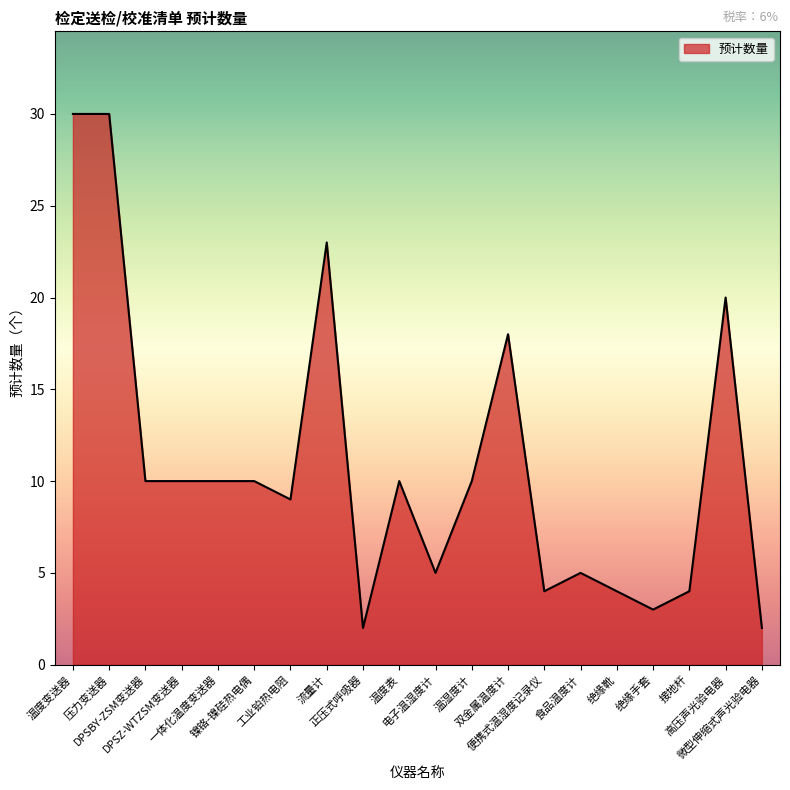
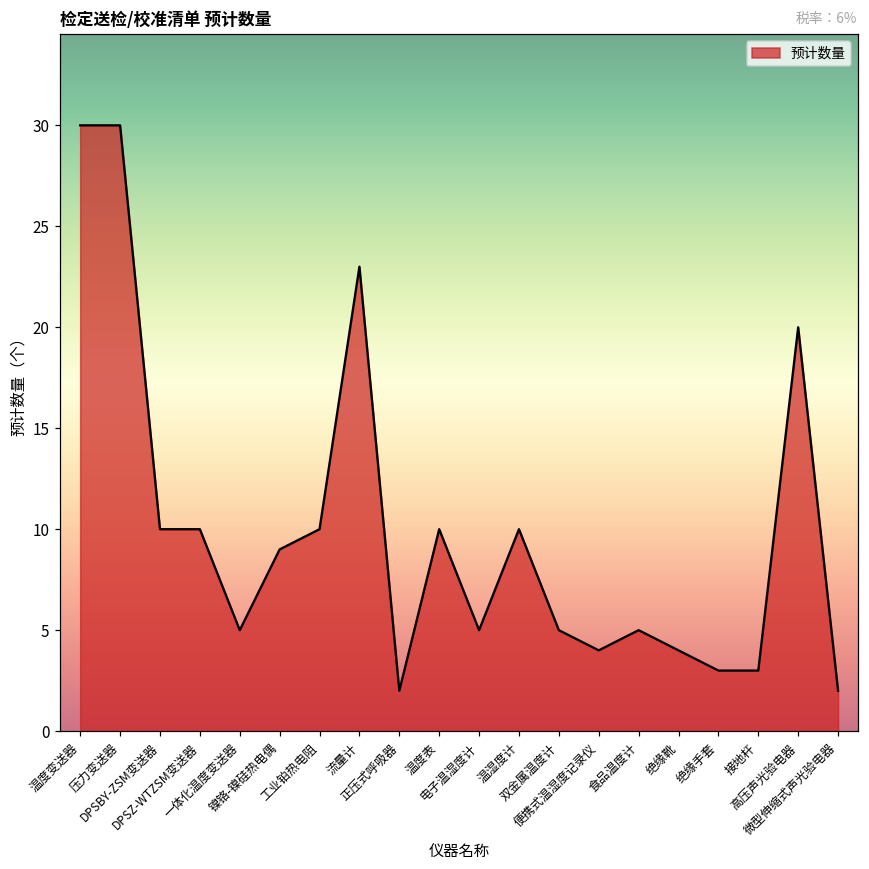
一体化温度变送器: 10 -> 5
镍铬-镍硅热电偶: 10 -> 9
工业铂热电阻: 9 -> 10
双金属温度计: 18 -> 5
接地杆: 4 -> 3
